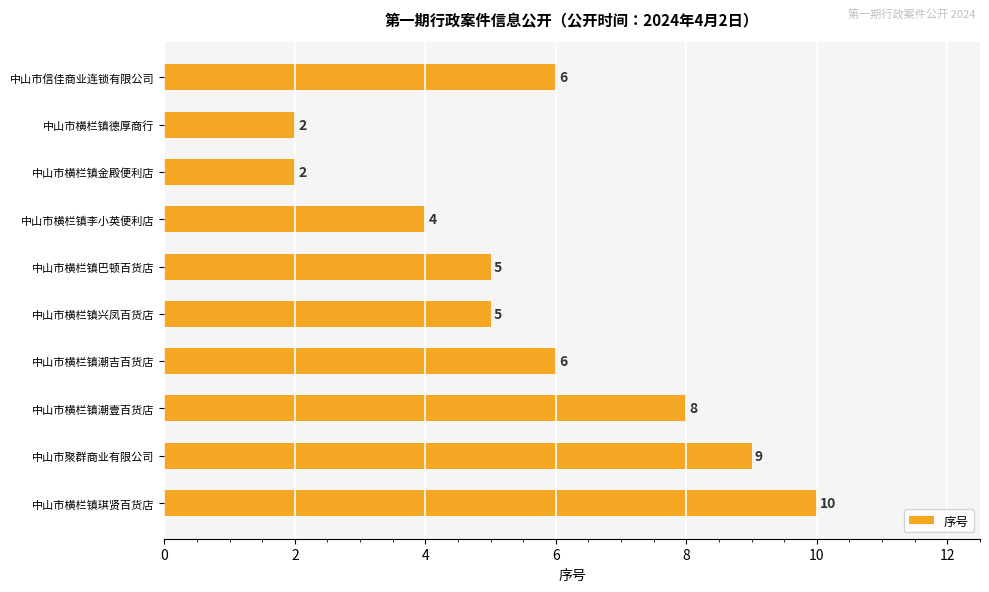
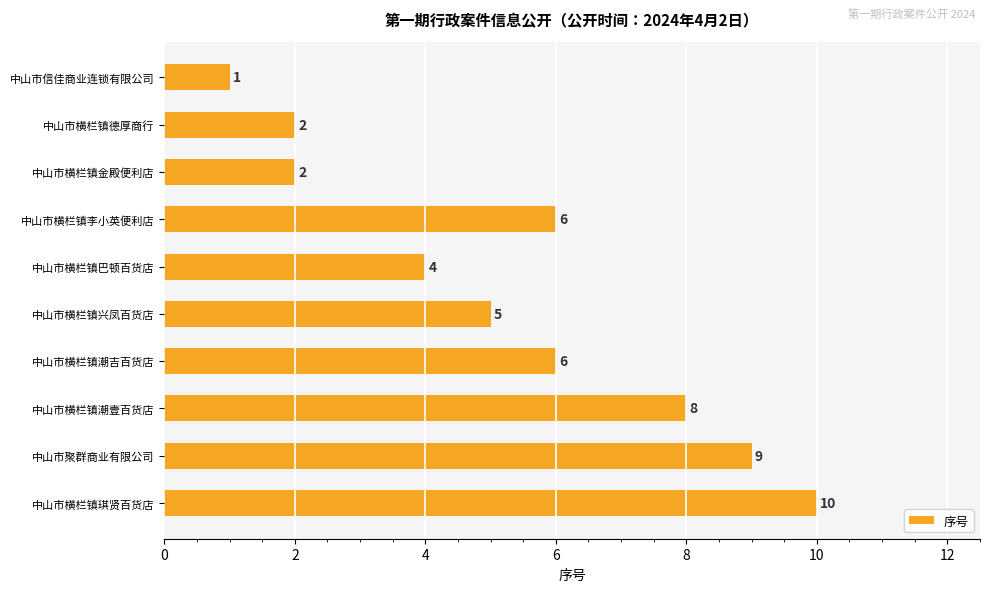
中山市信佳商业连锁有限公司: 6 -> 1
中山市横栏镇李小英便利店: 4 -> 6
中山市横栏镇巴顿百货店: 5 -> 4
